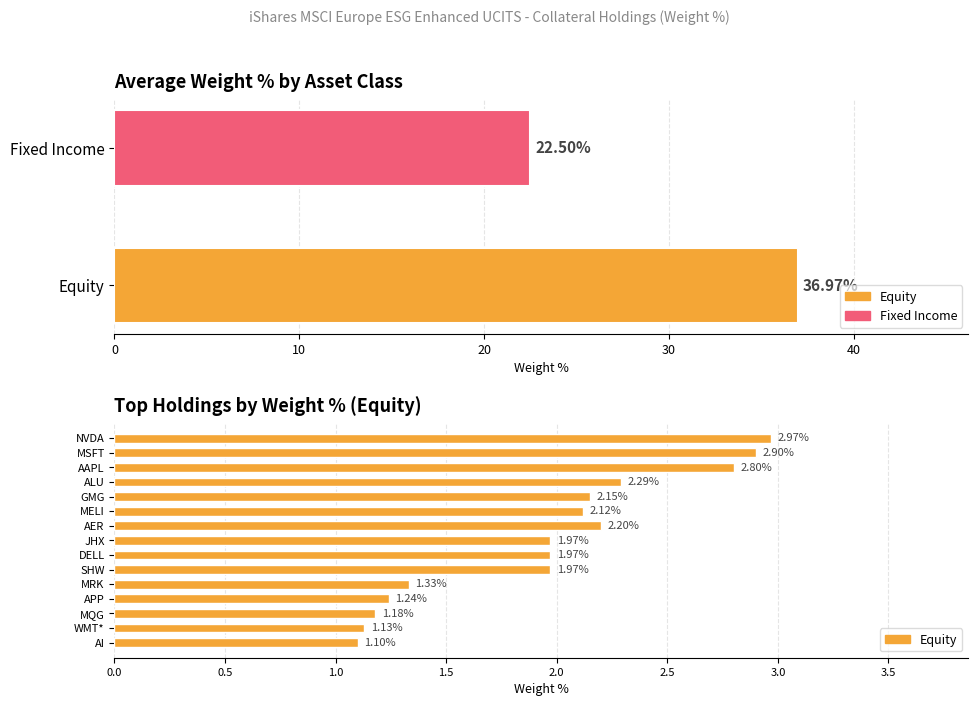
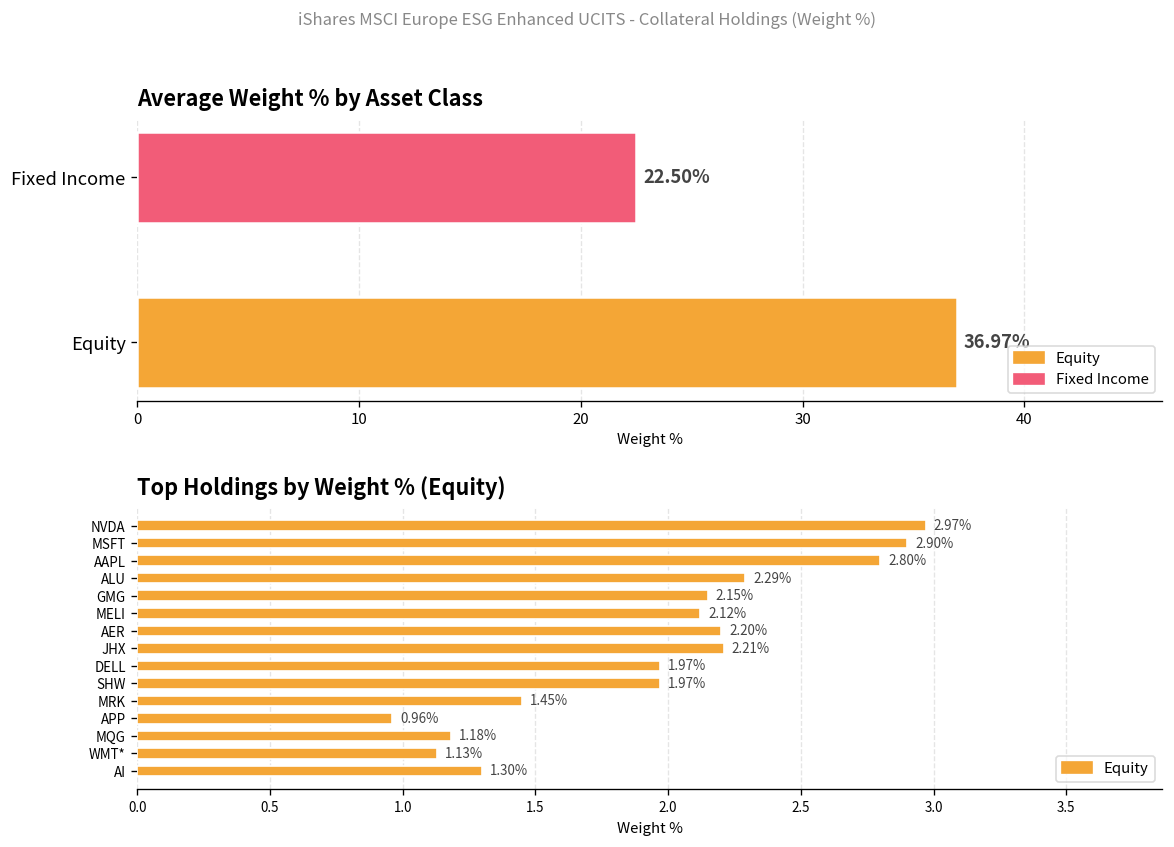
Top Holdings by Weight % (Equity), JHX: 1.97% -> 2.21%
Top Holdings by Weight % (Equity), MRK: 1.33% -> 1.45%
Top Holdings by Weight % (Equity), APP: 1.24% -> 0.96%
Top Holdings by Weight % (Equity), AI: 1.10% -> 1.30%
